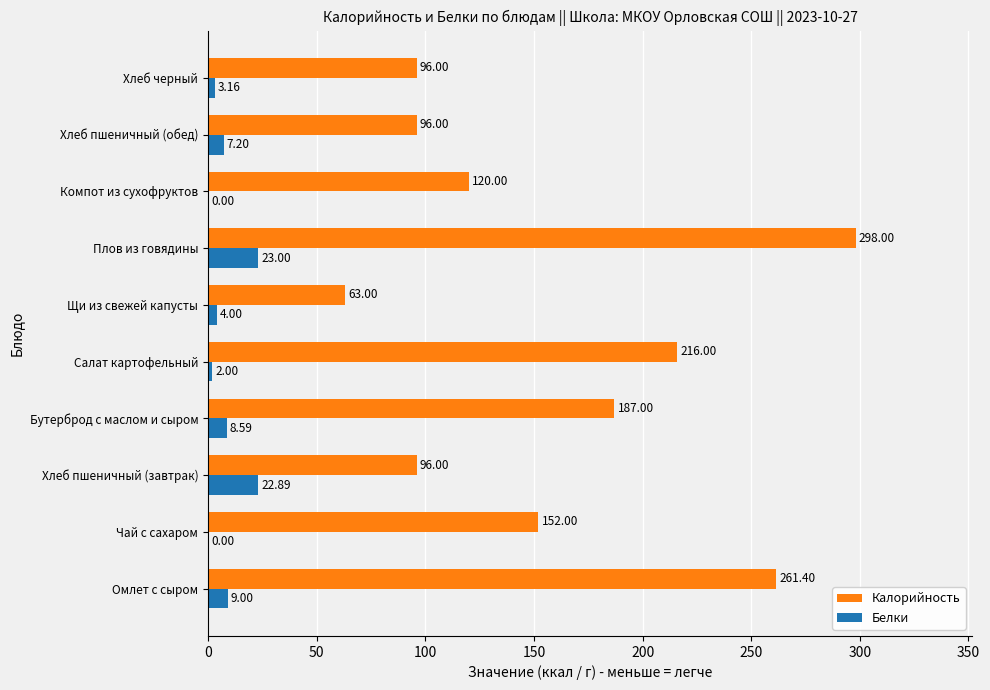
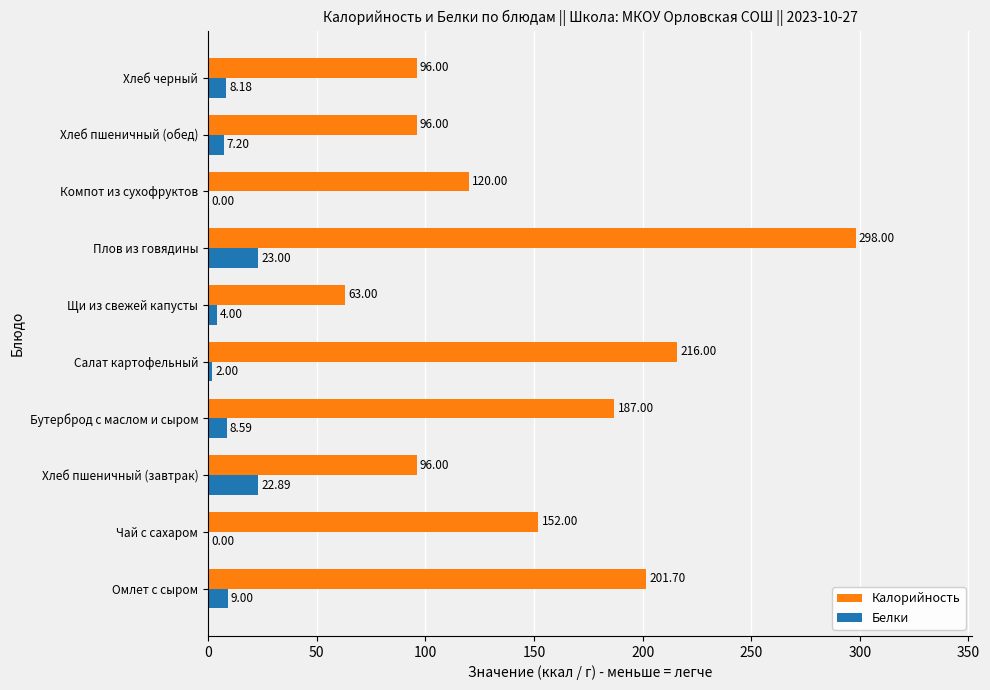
Белки, Хлеб черный: 3.16 -> 8.18
Калорийность, Омлет с сыром: 261.40 -> 201.70
